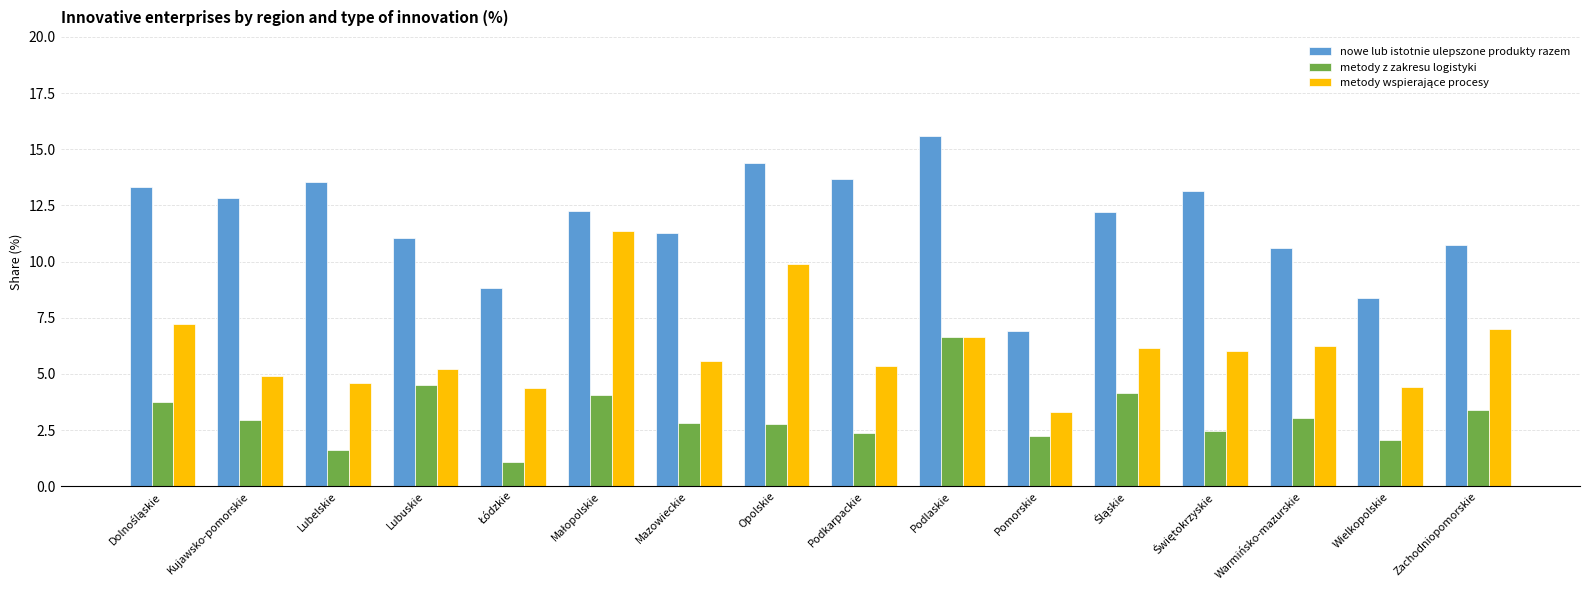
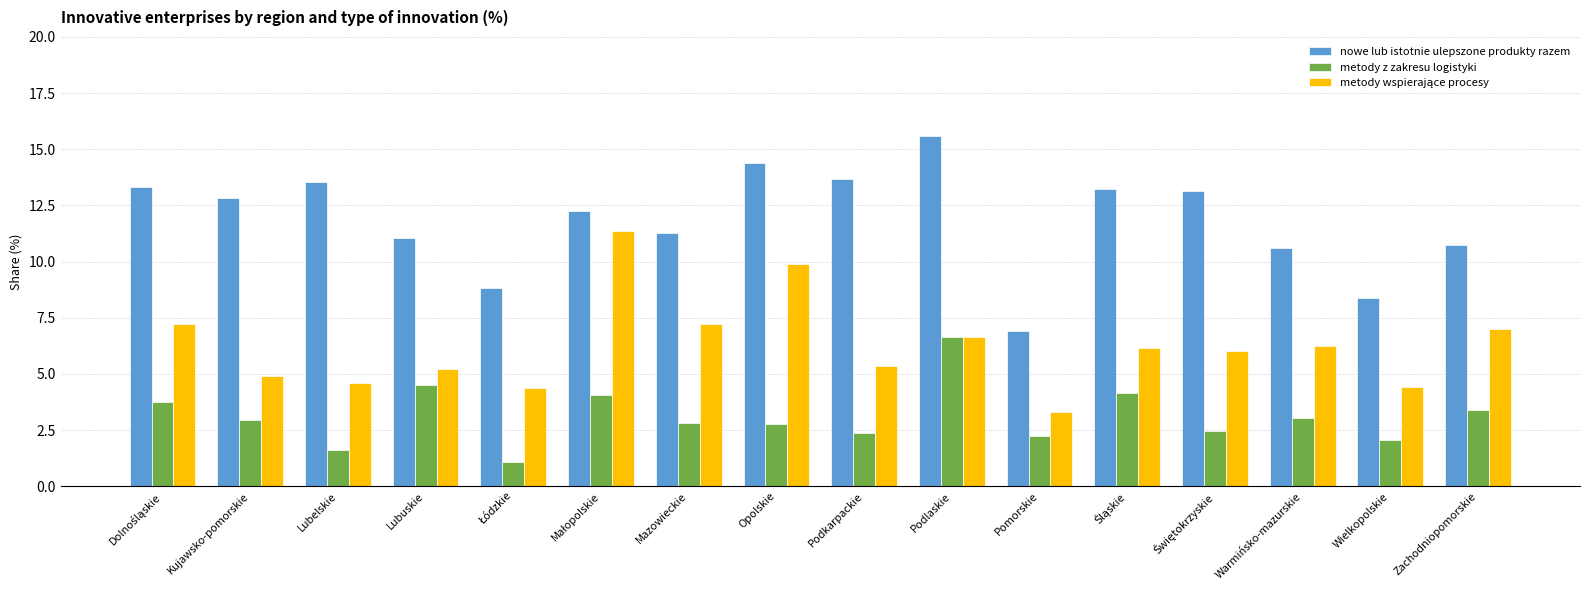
metody wspierające procesy, Mazowieckie: 5.6 -> 7.2
nowe lub istotnie ulepszone produkty razem, Śląskie: 12.2 -> 13.2
